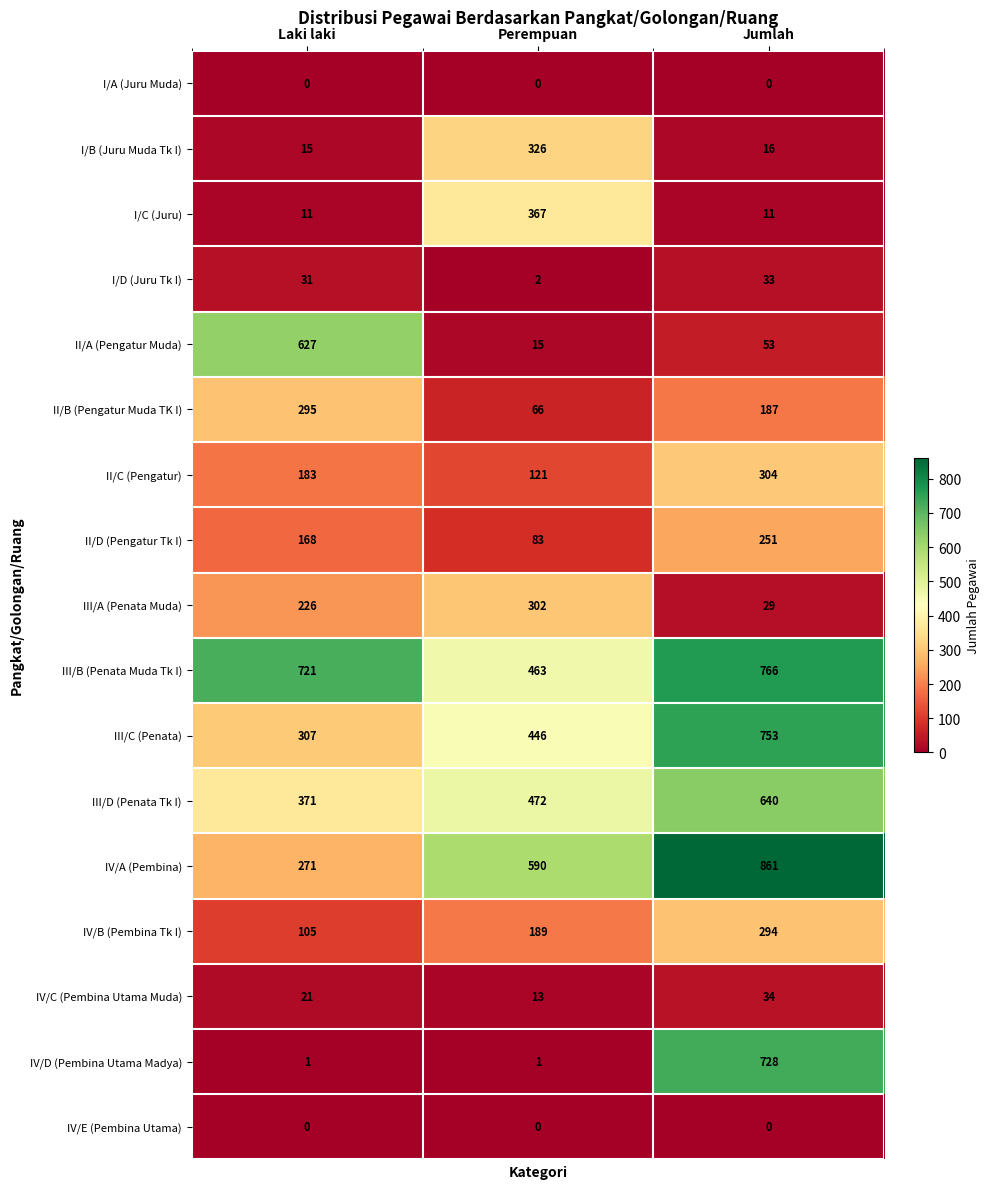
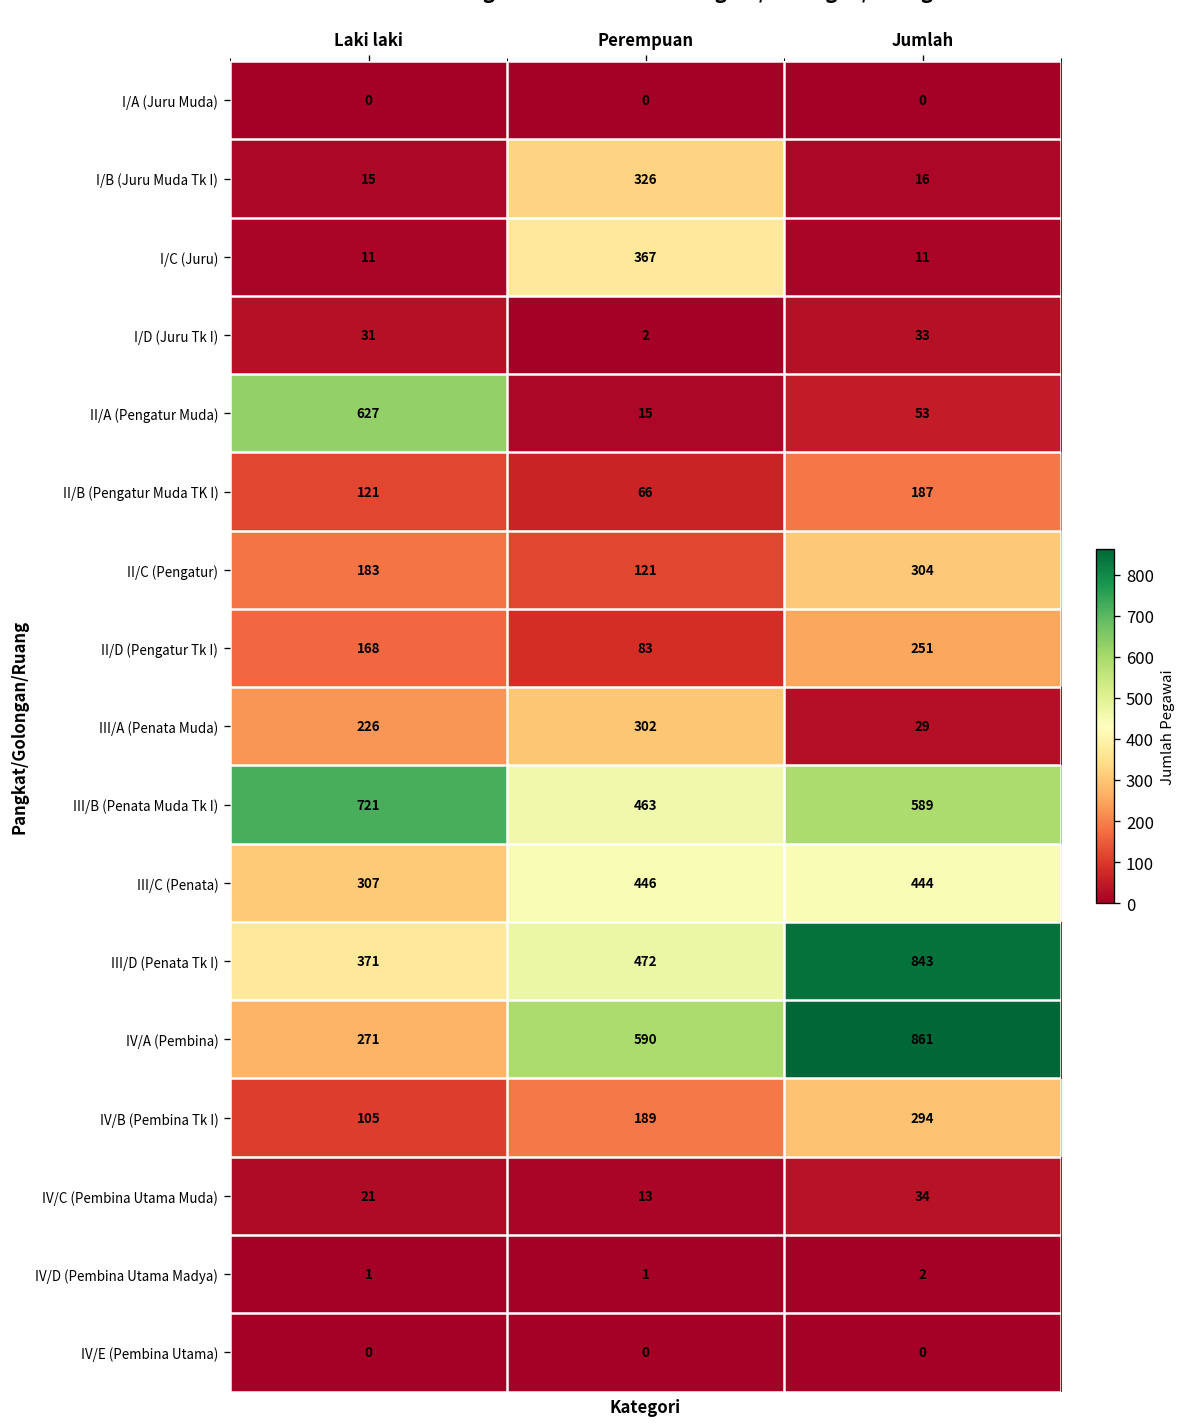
II/B (Pengatur Muda TK I), Laki laki: 295 -> 121
III/B (Penata Muda Tk I), Jumlah: 766 -> 589
III/C (Penata), Jumlah: 753 -> 444
III/D (Penata Tk I), Jumlah: 640 -> 843
IV/D (Pembina Utama Madya), Jumlah: 728 -> 2
